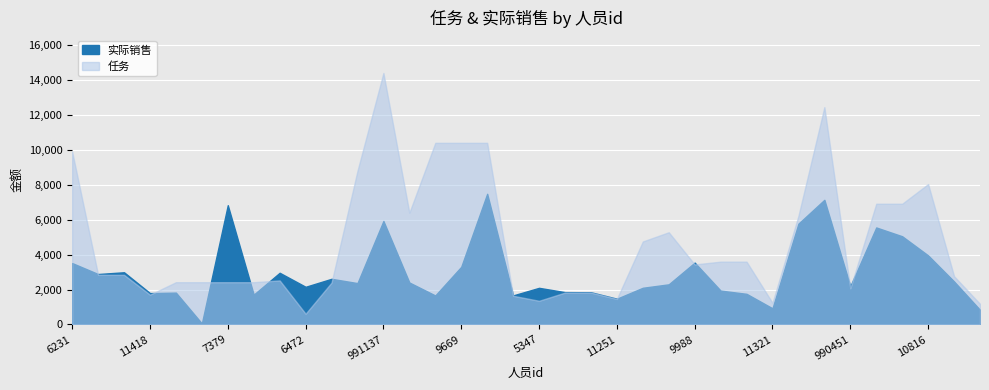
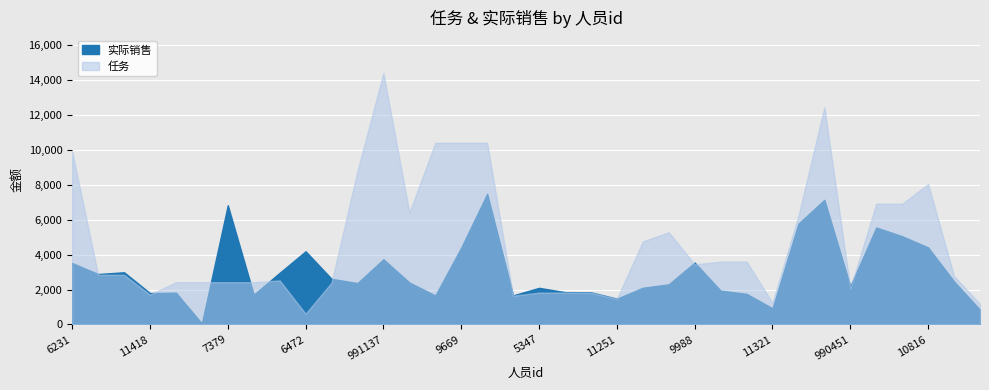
实际销售, 6472: 2,200 -> 4,200
实际销售, 991137: 5,900 -> 3,700
实际销售, 9669: 3,300 -> 4,400
任务, 5347: 1,400 -> 1,800
实际销售, 10816: 4,000 -> 4,400
